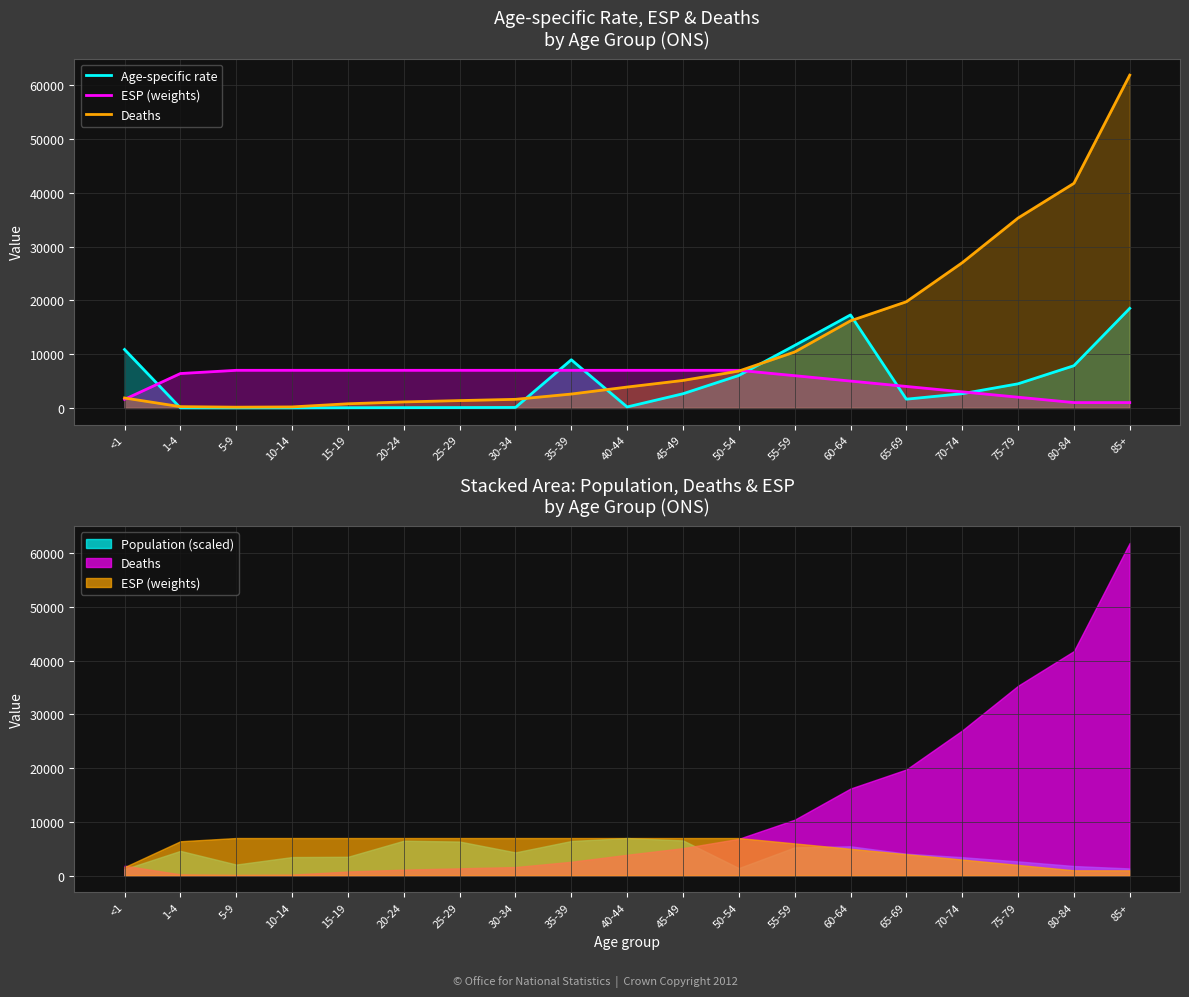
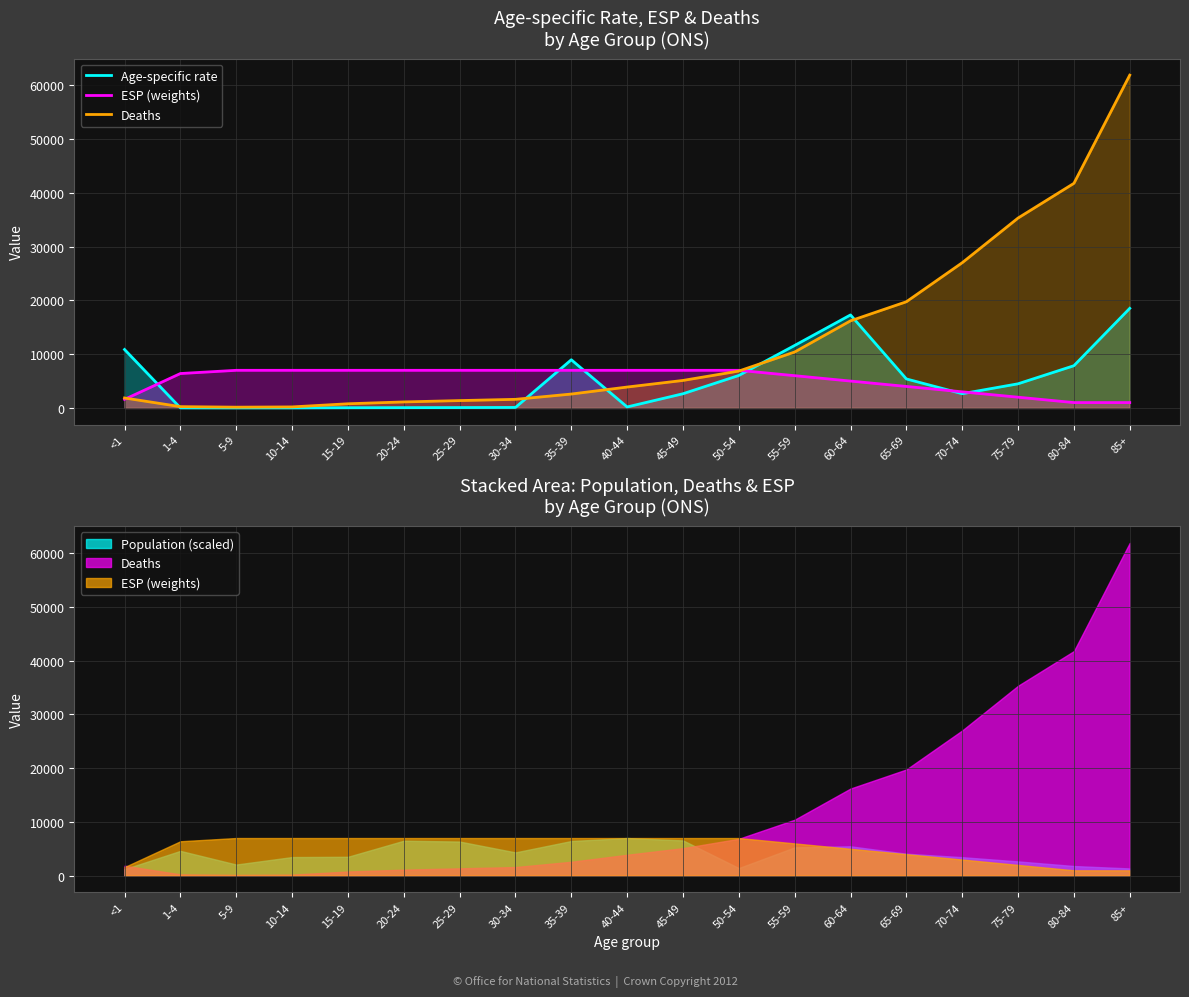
Age-specific Rate, ESP & Deaths by Age Group (ONS), Age-specific rate, 65-69: 2000 -> 5000
